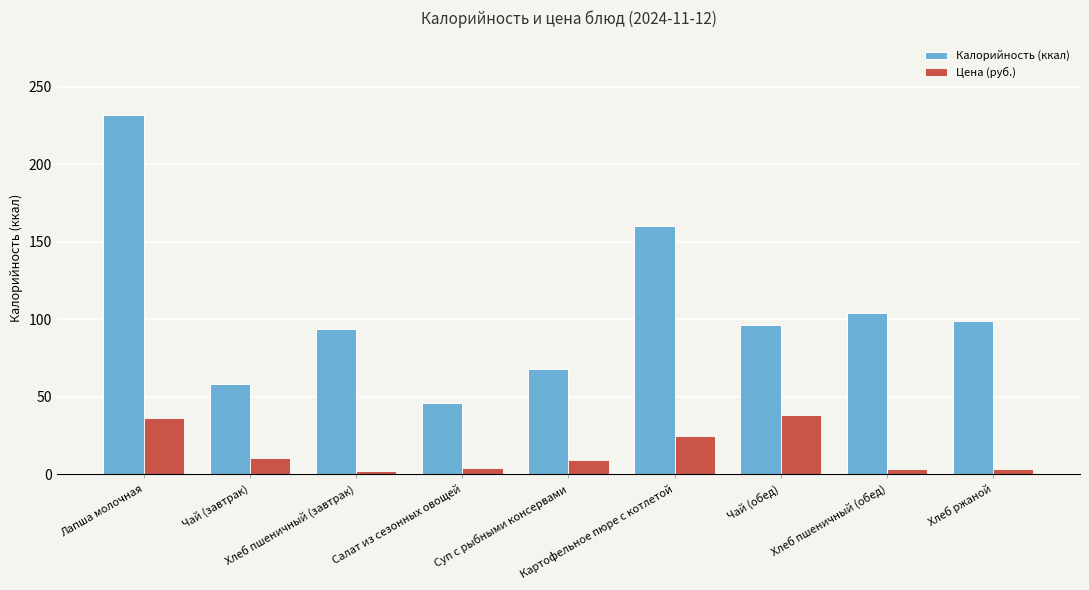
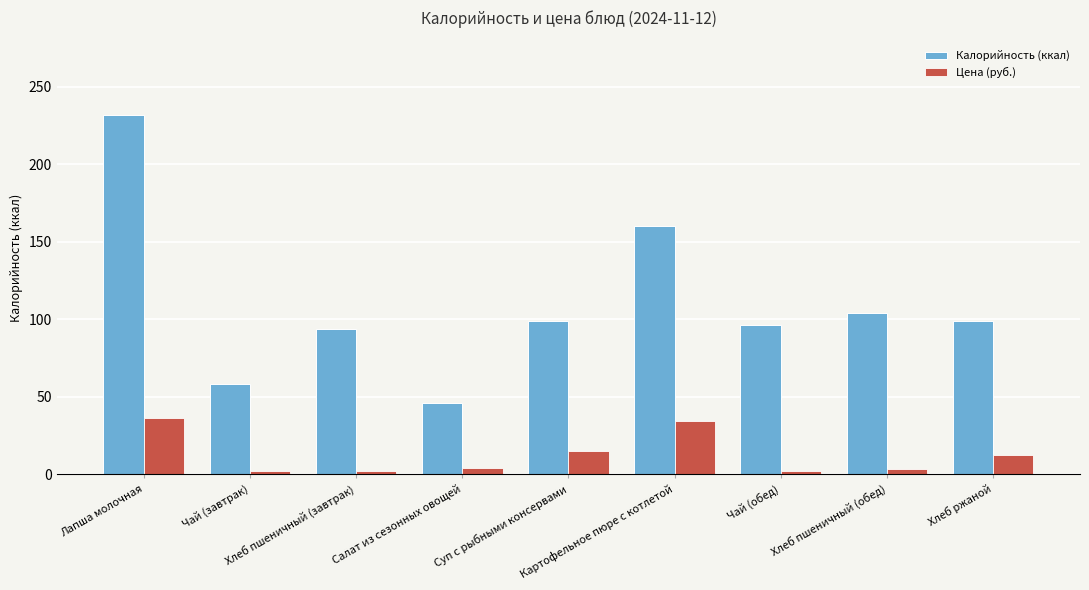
Цена (руб.), Чай (завтрак): 10 -> 2
Калорийность (ккал), Суп с рыбными консервами: 68 -> 99
Цена (руб.), Суп с рыбными консервами: 9 -> 15
Цена (руб.), Картофельное пюре с котлетой: 25 -> 34
Цена (руб.), Чай (обед): 38 -> 3
Цена (руб.), Хлеб ржаной: 4 -> 13
